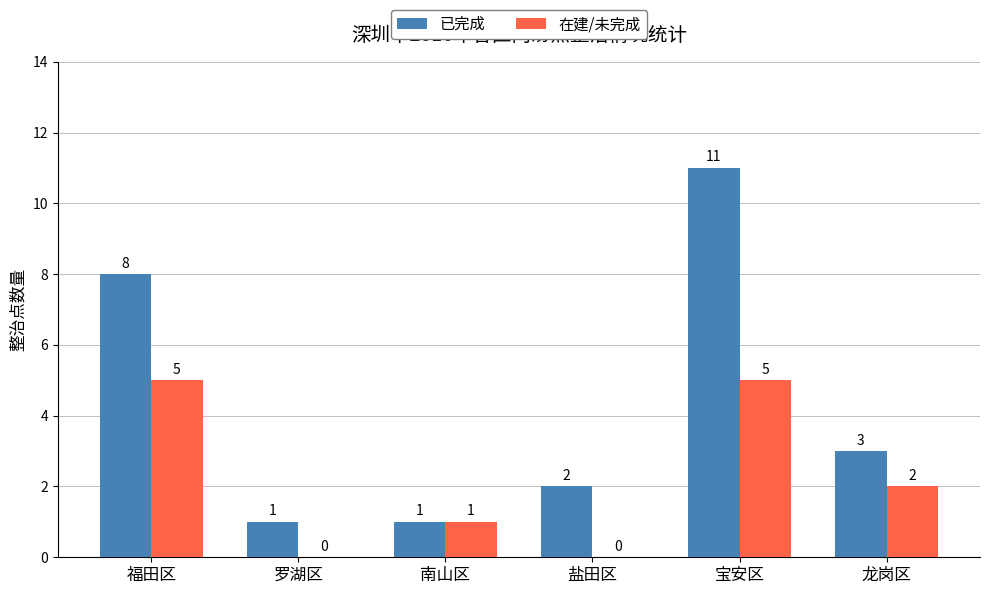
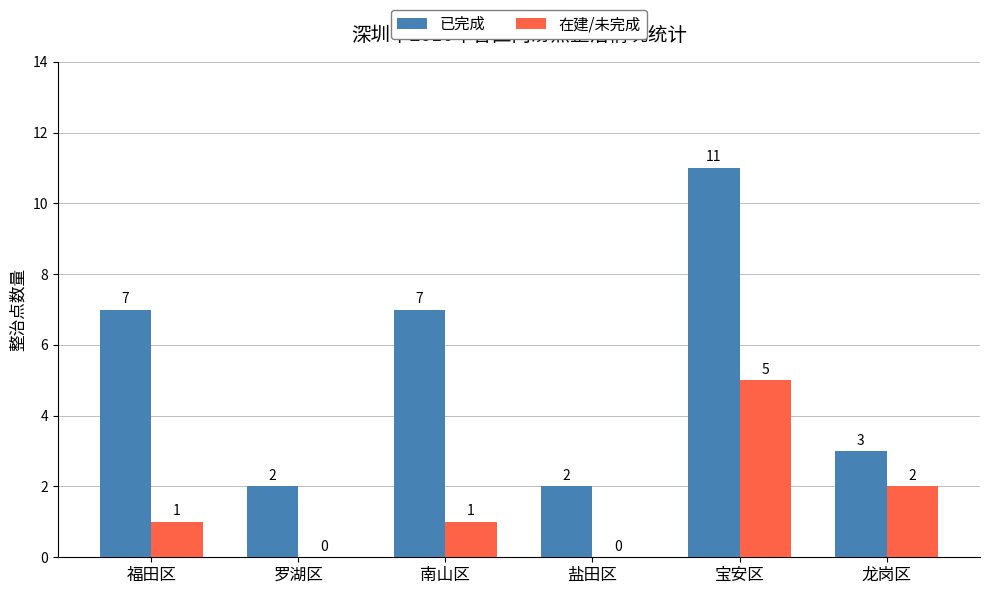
已完成, 福田区: 8 -> 7
在建/未完成, 福田区: 5 -> 1
已完成, 罗湖区: 1 -> 2
已完成, 南山区: 1 -> 7
